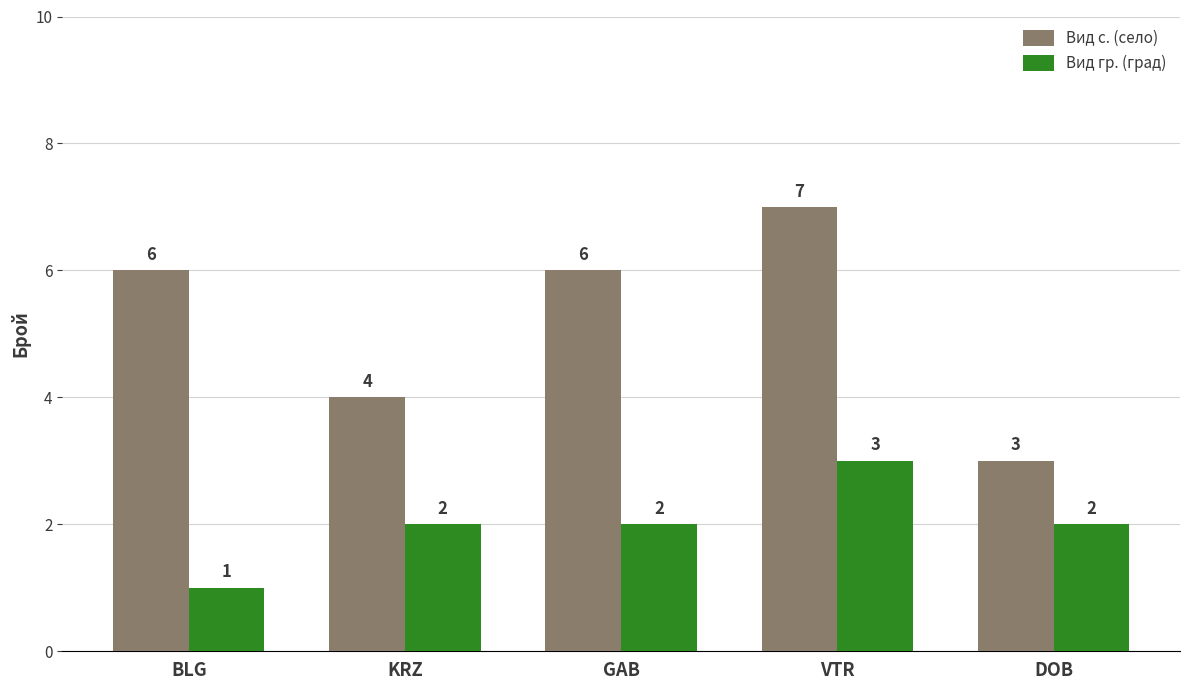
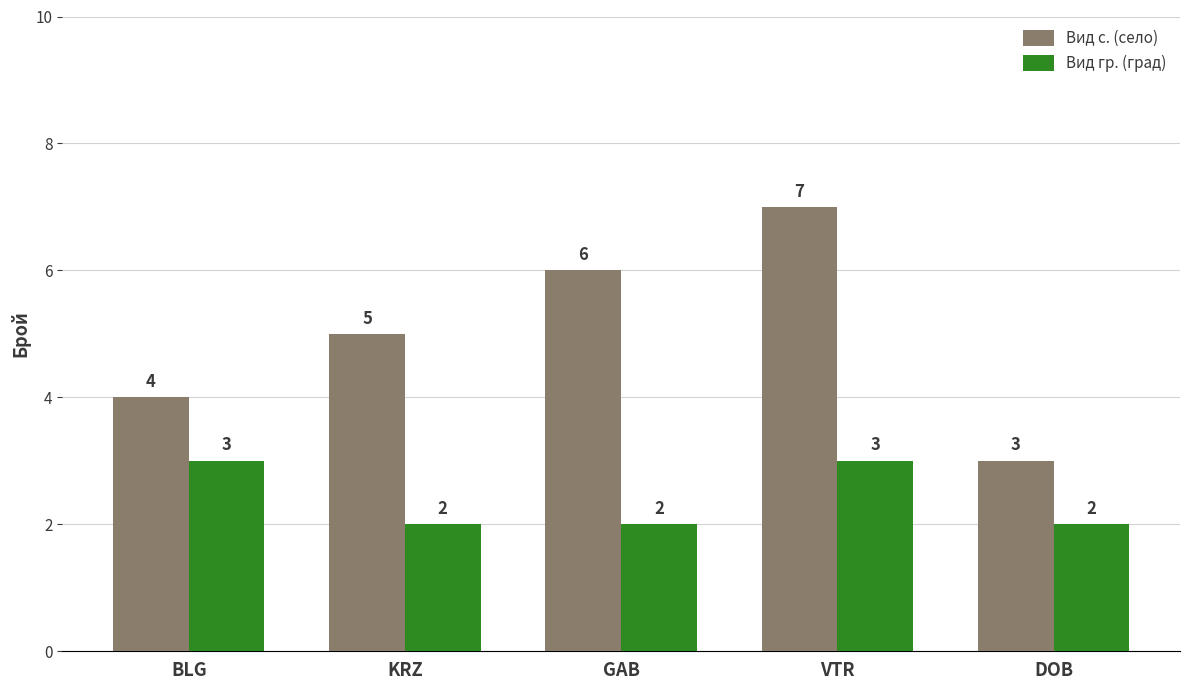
Вид с. (село), BLG: 6 -> 4
Вид гр. (град), BLG: 1 -> 3
Вид с. (село), KRZ: 4 -> 5
